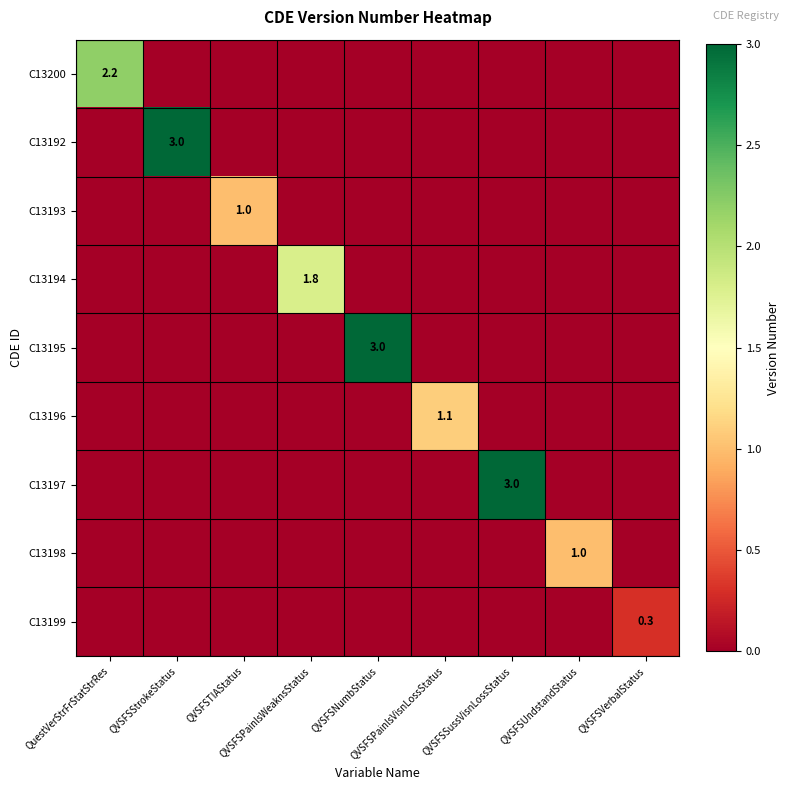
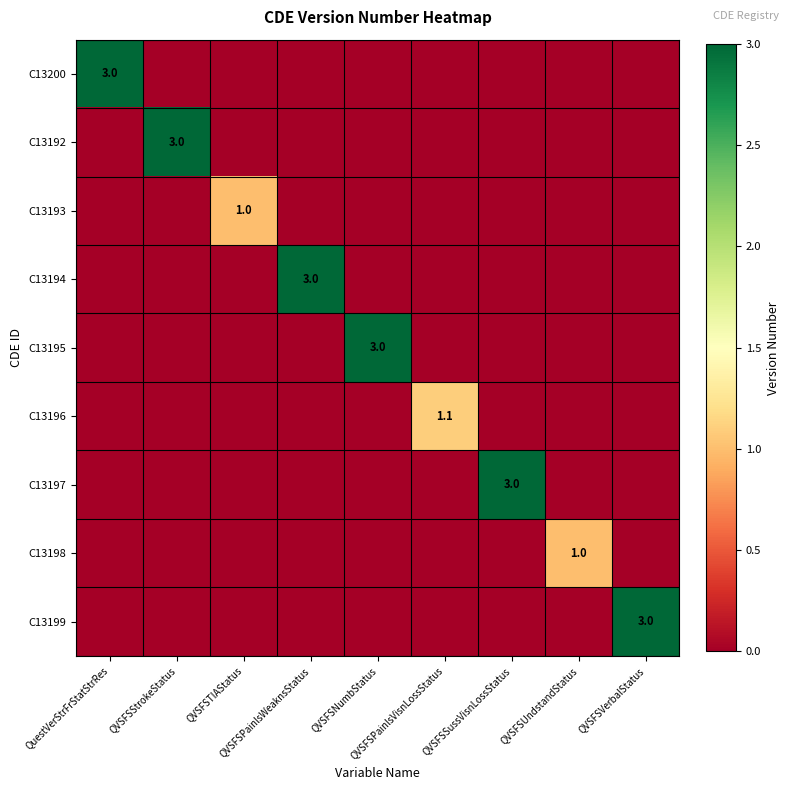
C13200, QuestVerStrFrStatStrRes: 2.2 -> 3.0
C13194, QVSFSPainlsWeaknsStatus: 1.8 -> 3.0
C13199, QVSFSVerbalStatus: 0.3 -> 3.0
